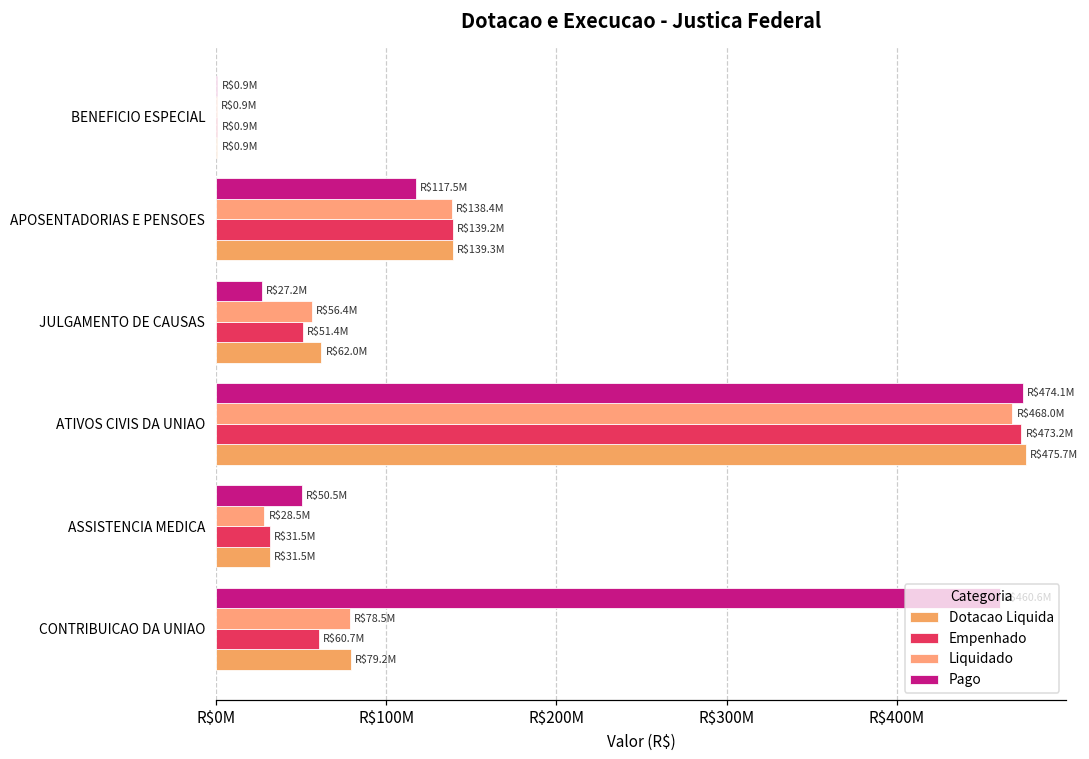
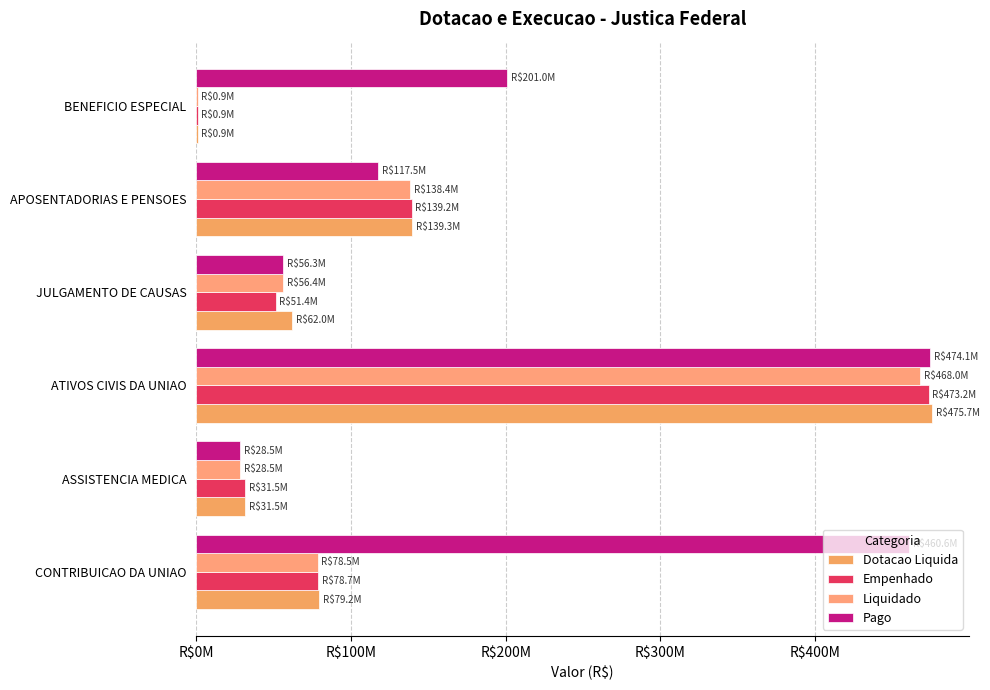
Pago, BENEFICIO ESPECIAL: $0.9M -> $201.0M
Pago, JULGAMENTO DE CAUSAS: $27.2M -> $56.3M
Pago, ASSISTENCIA MEDICA: $50.5M -> $28.5M
Empenhado, CONTRIBUICAO DA UNIAO: $60.7M -> $78.7M
